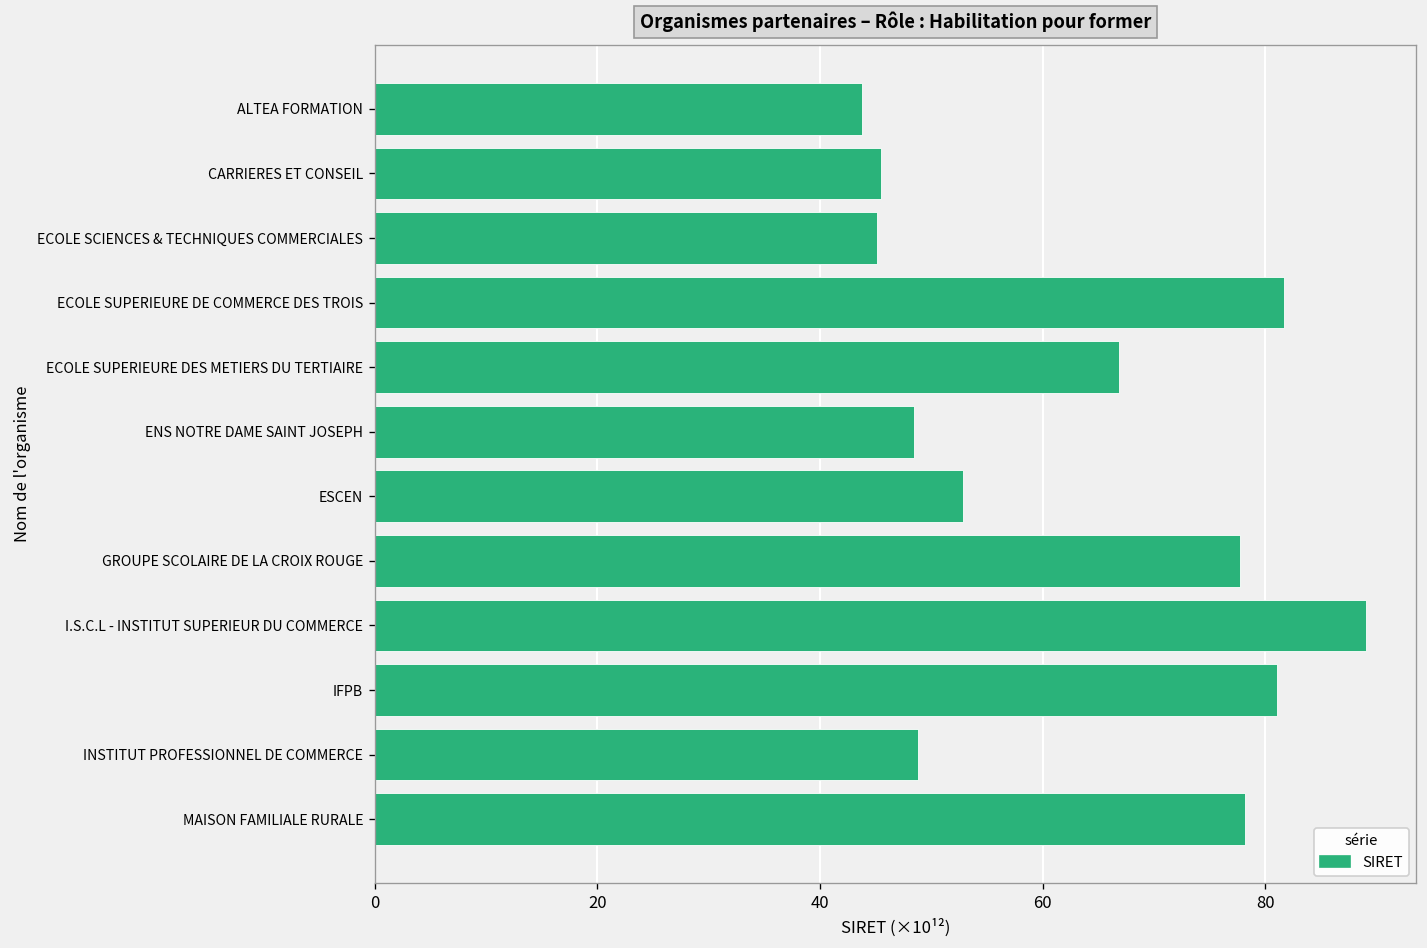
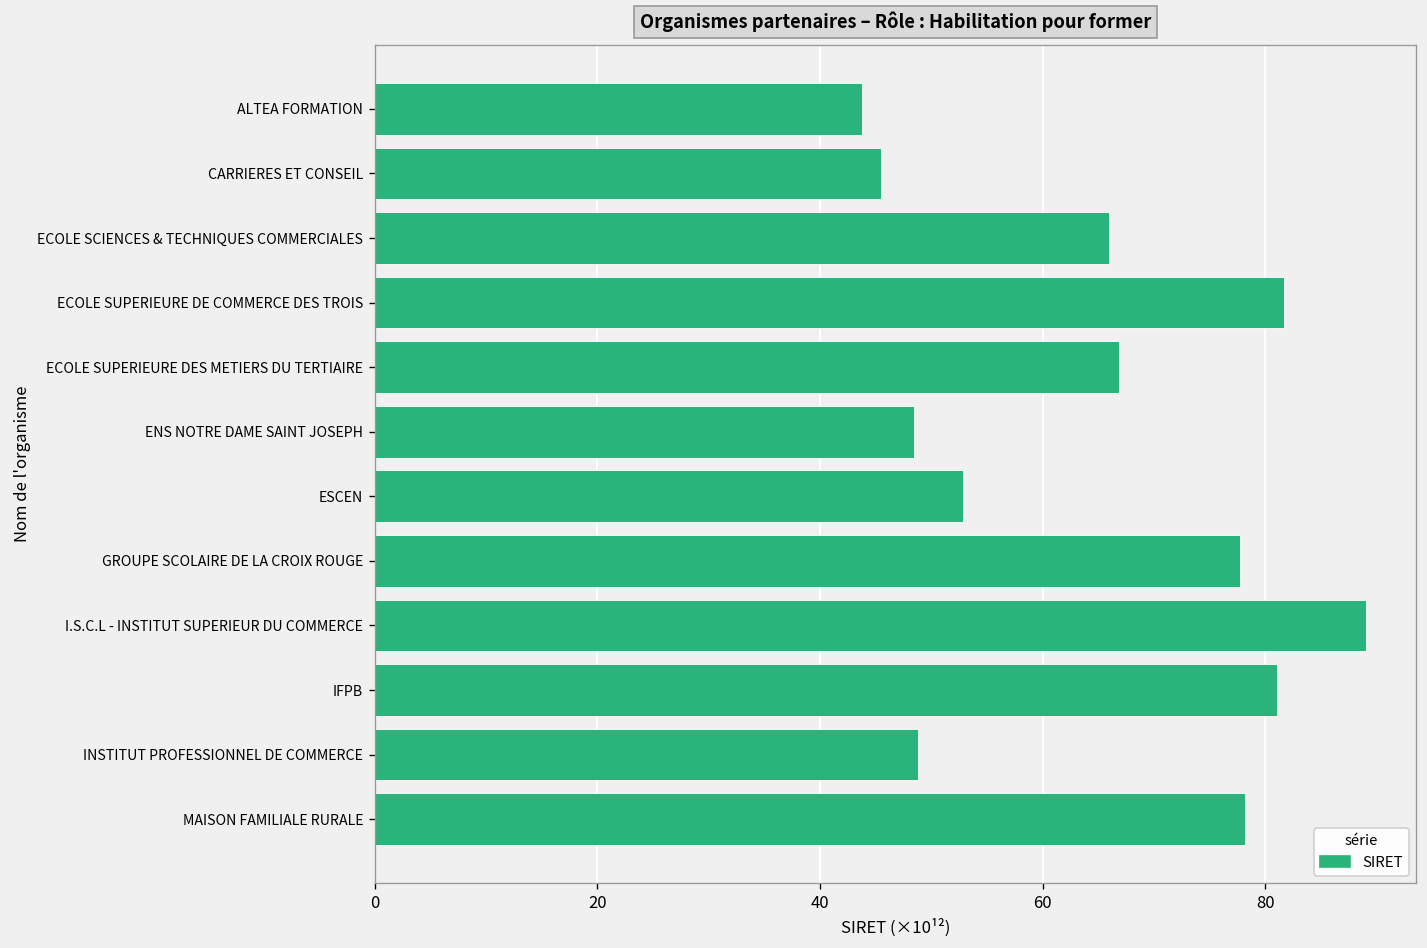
ECOLE SCIENCES & TECHNIQUES COMMERCIALES: 45 -> 66
